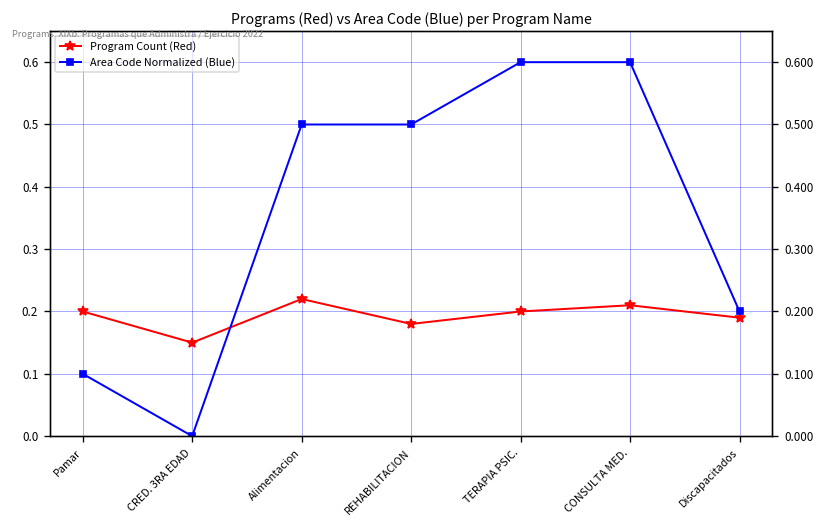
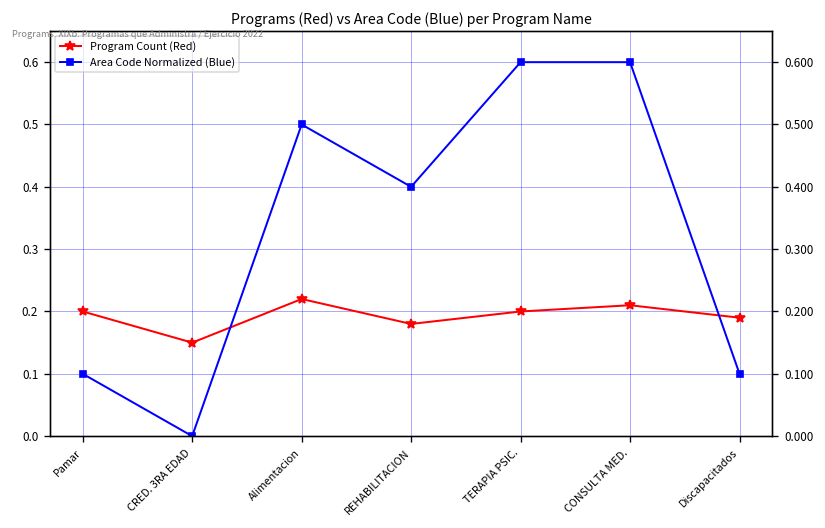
Area Code Normalized (Blue), REHABILITACION: 0.50 -> 0.40
Area Code Normalized (Blue), Discapacitados: 0.20 -> 0.10
